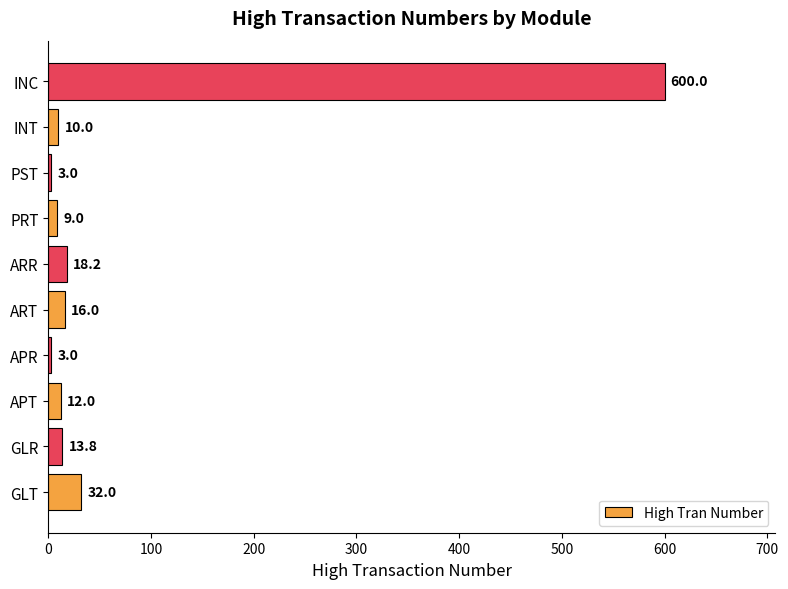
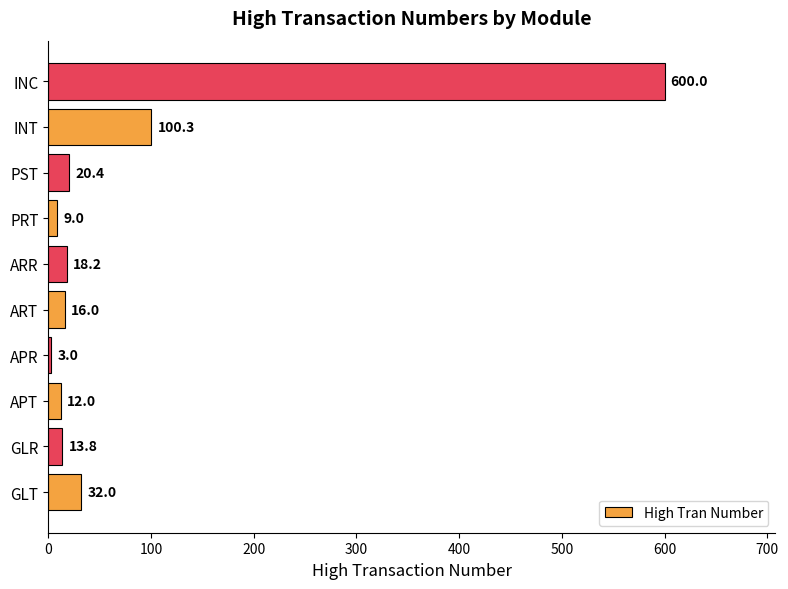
INT: 10.0 -> 100.3
PST: 3.0 -> 20.4
